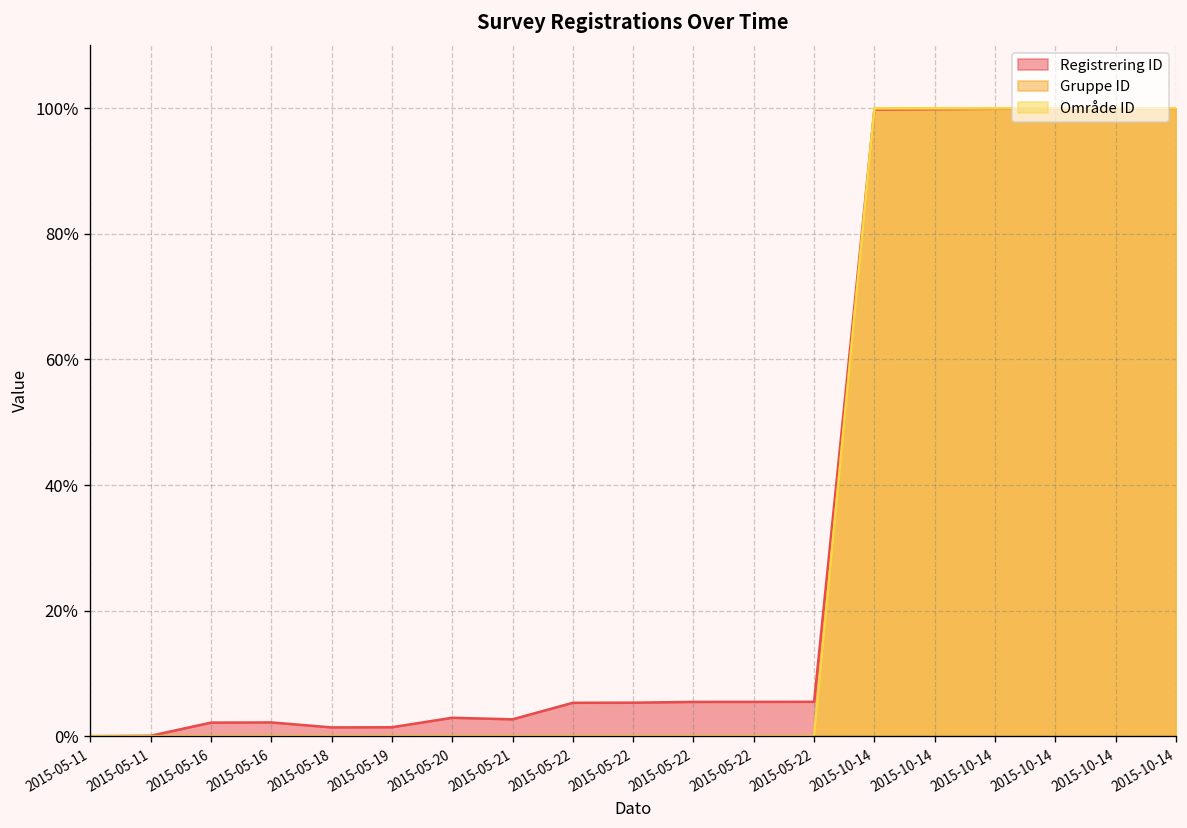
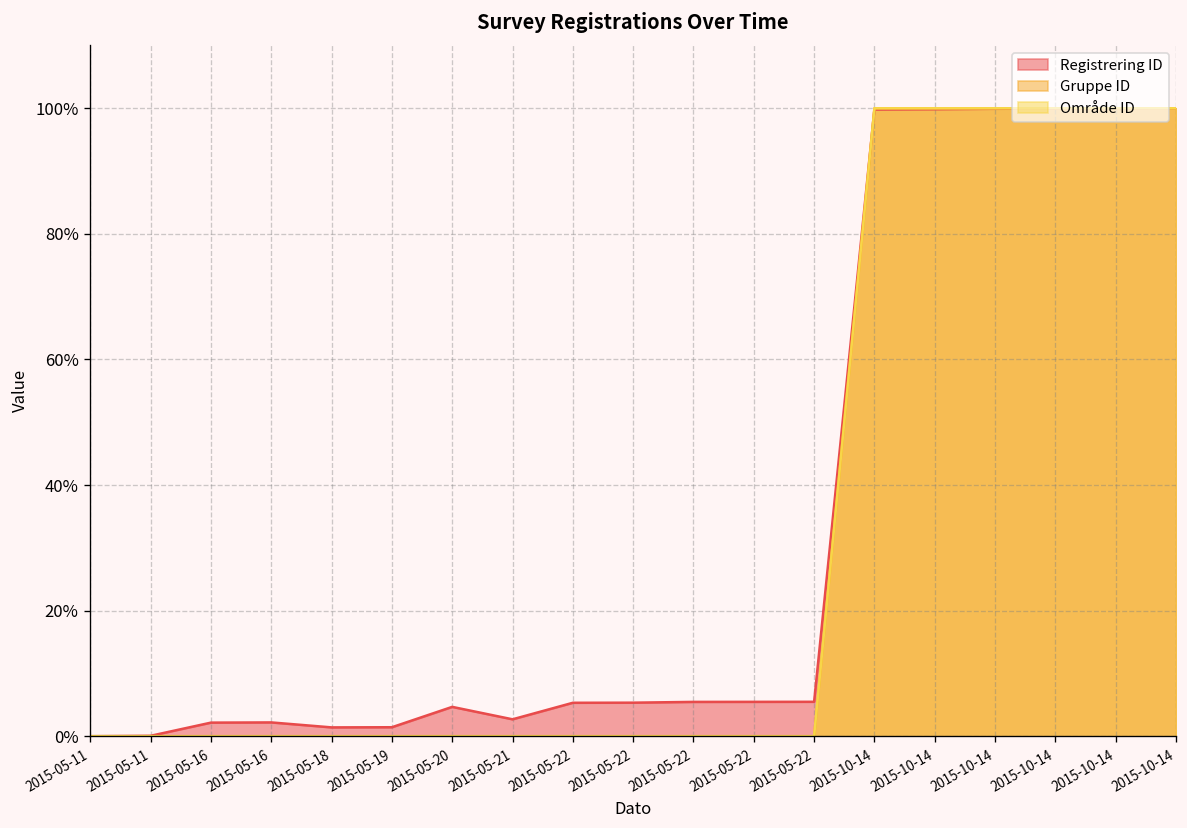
Registrering ID, 2015-05-20: 3% -> 5%
